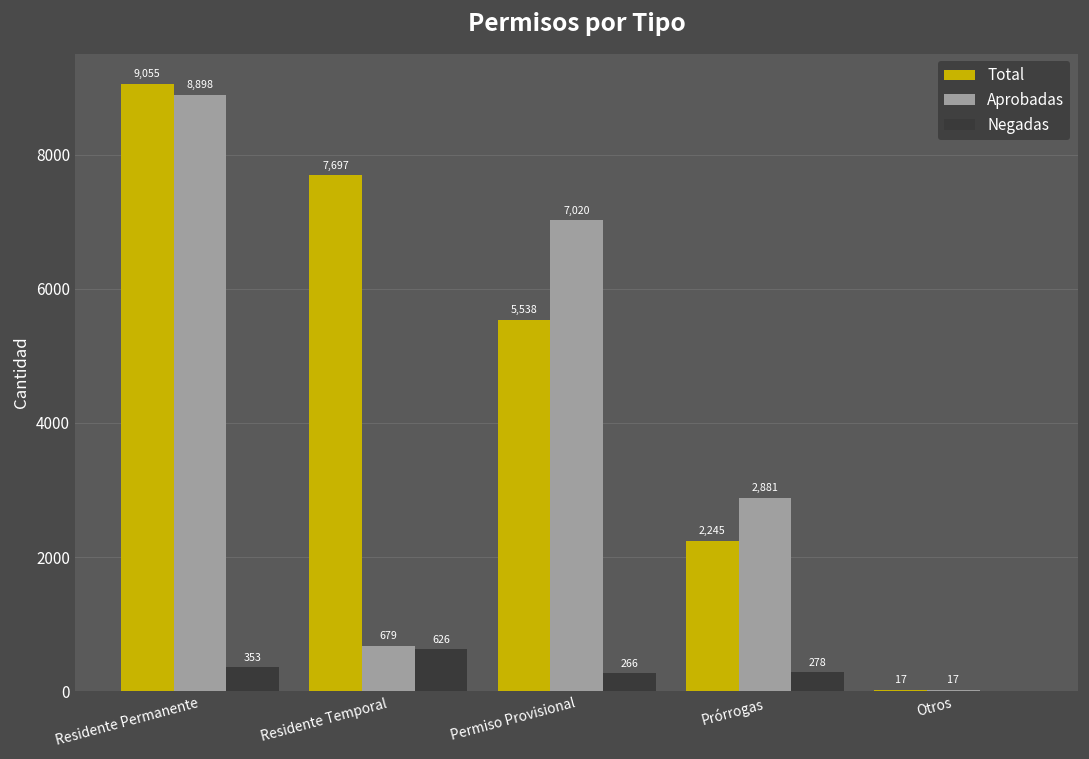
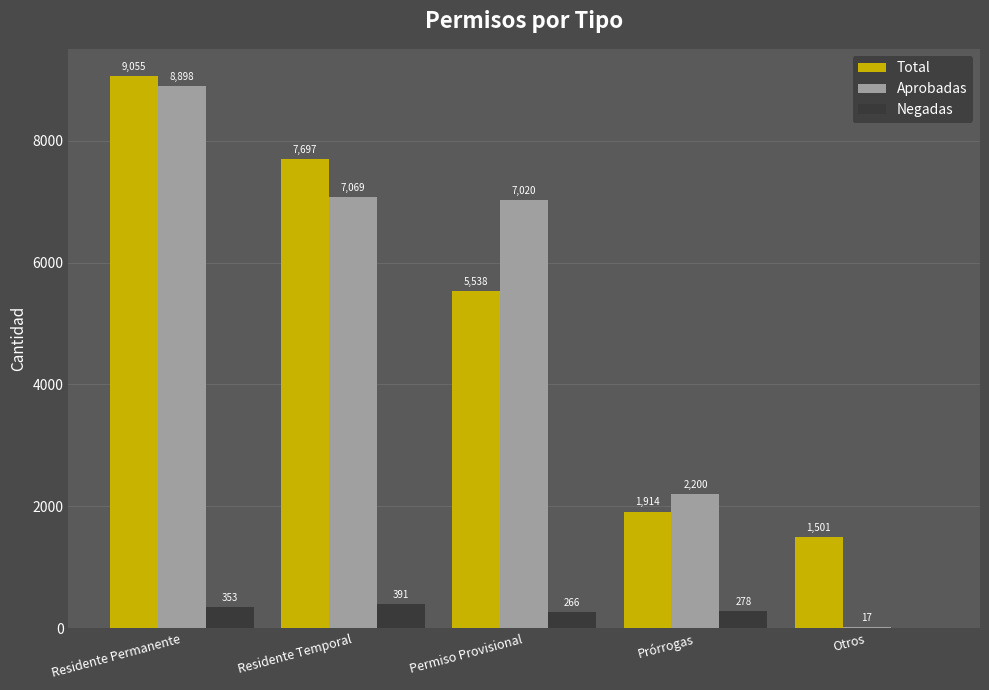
Aprobadas, Residente Temporal: 679 -> 7,069
Negadas, Residente Temporal: 626 -> 391
Total, Prórrogas: 2,245 -> 1,914
Aprobadas, Prórrogas: 2,881 -> 2,200
Total, Otros: 17 -> 1,501
